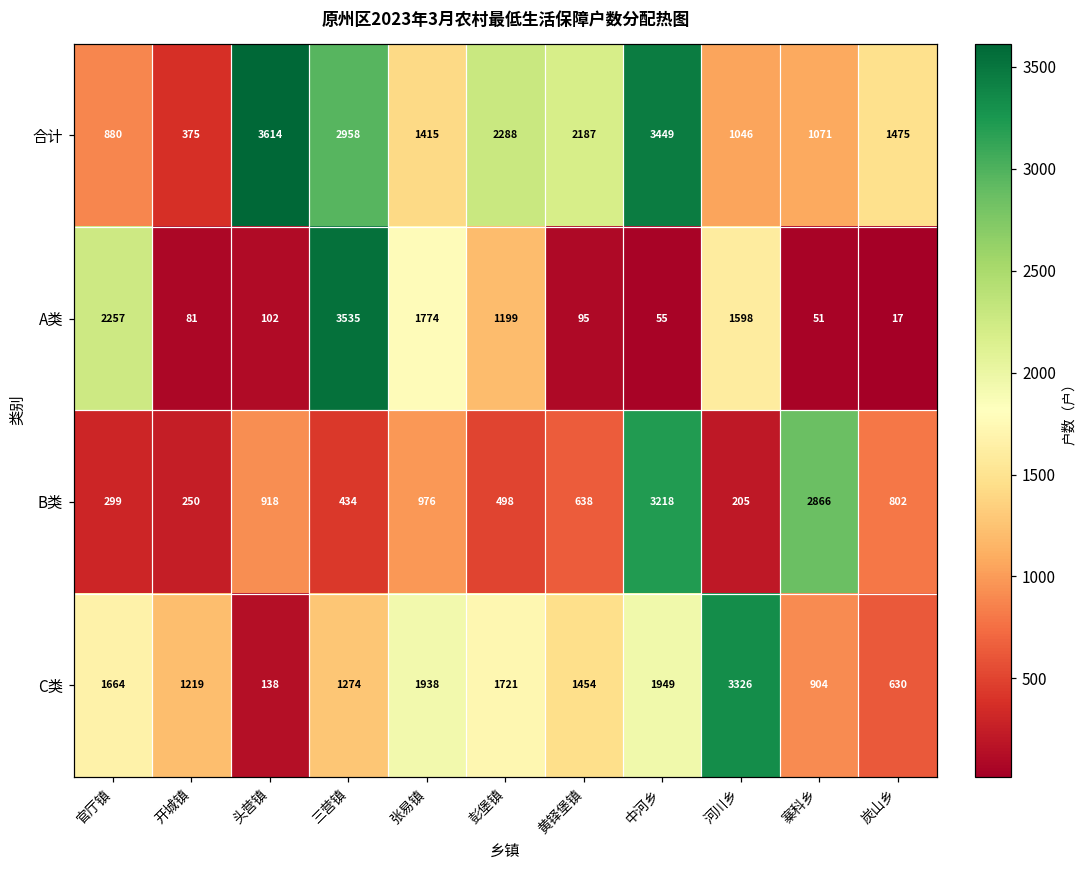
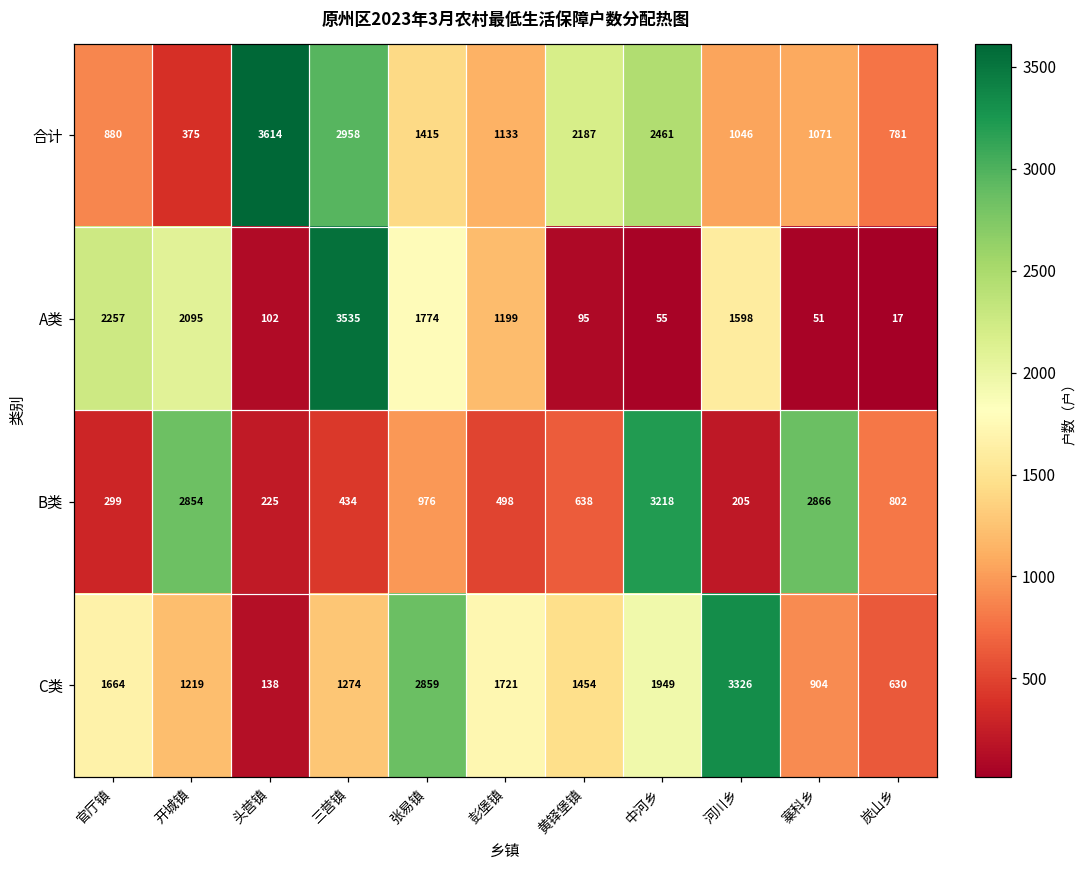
合计, 彭堡镇: 2288 -> 1133
合计, 中河乡: 3449 -> 2461
合计, 炭山乡: 1475 -> 781
A类, 开城镇: 81 -> 2095
B类, 开城镇: 250 -> 2854
B类, 头营镇: 918 -> 225
C类, 张易镇: 1938 -> 2859
